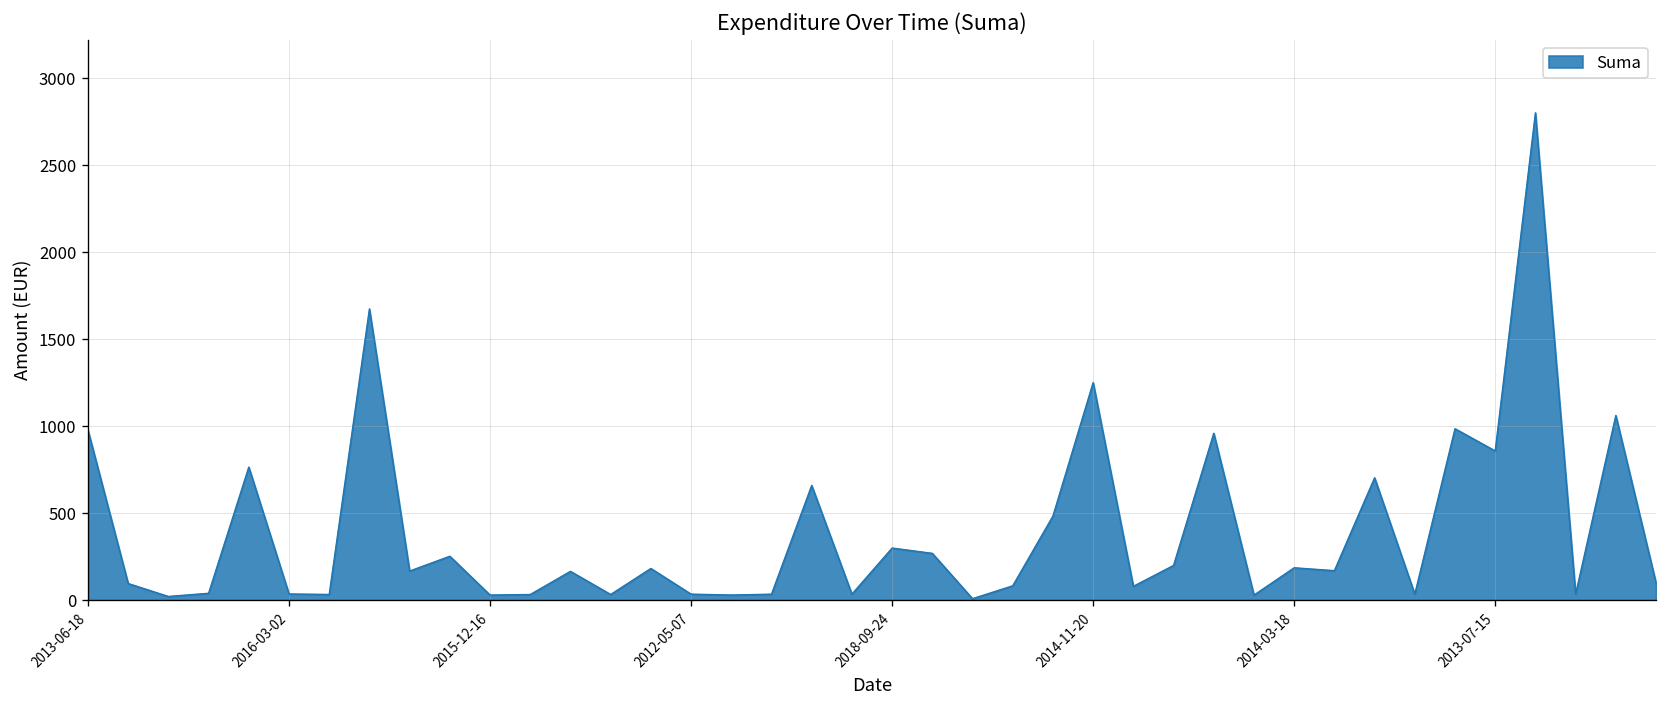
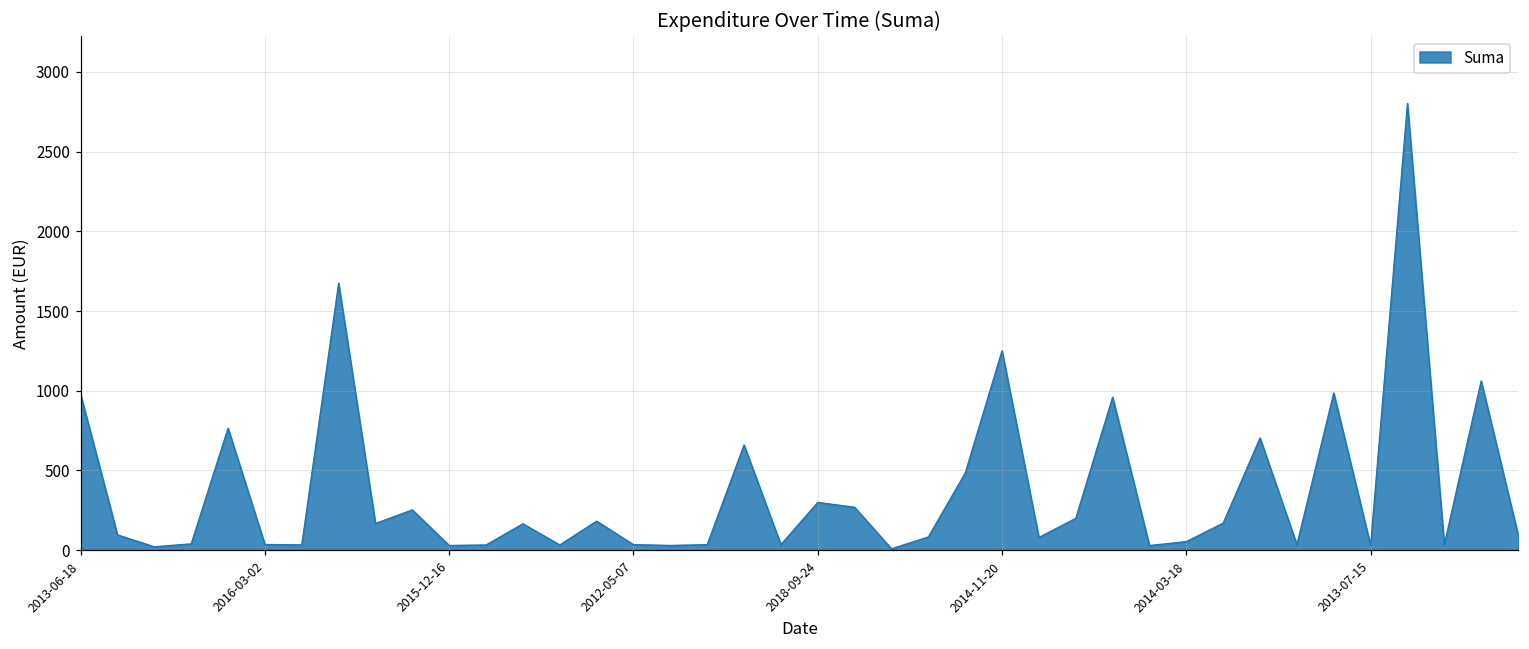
2014-03-18: 190 -> 50
2013-07-15: 860 -> 30
